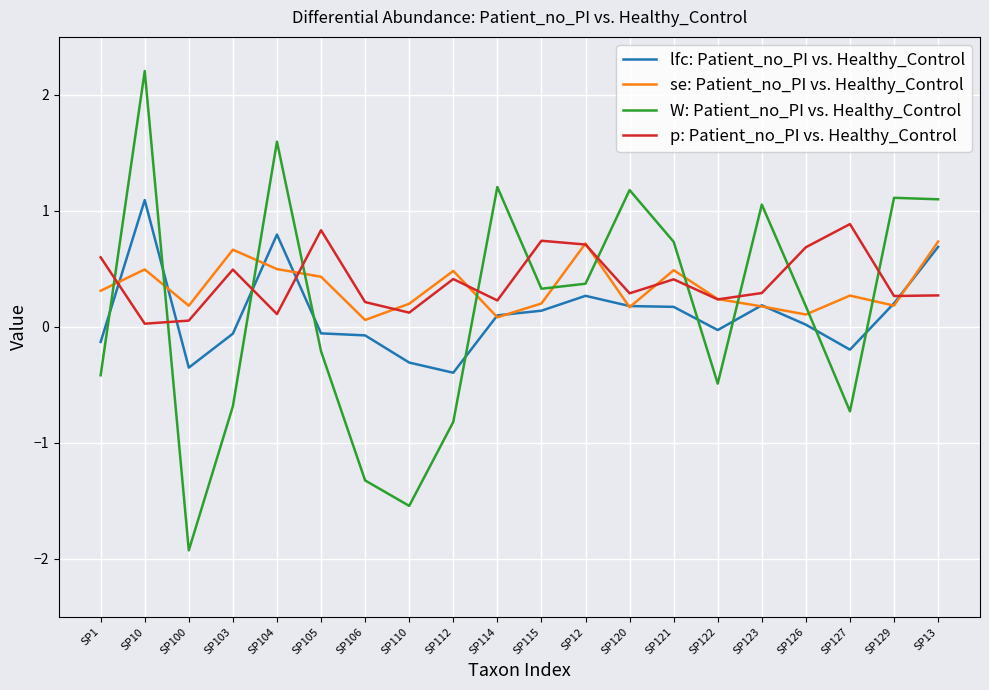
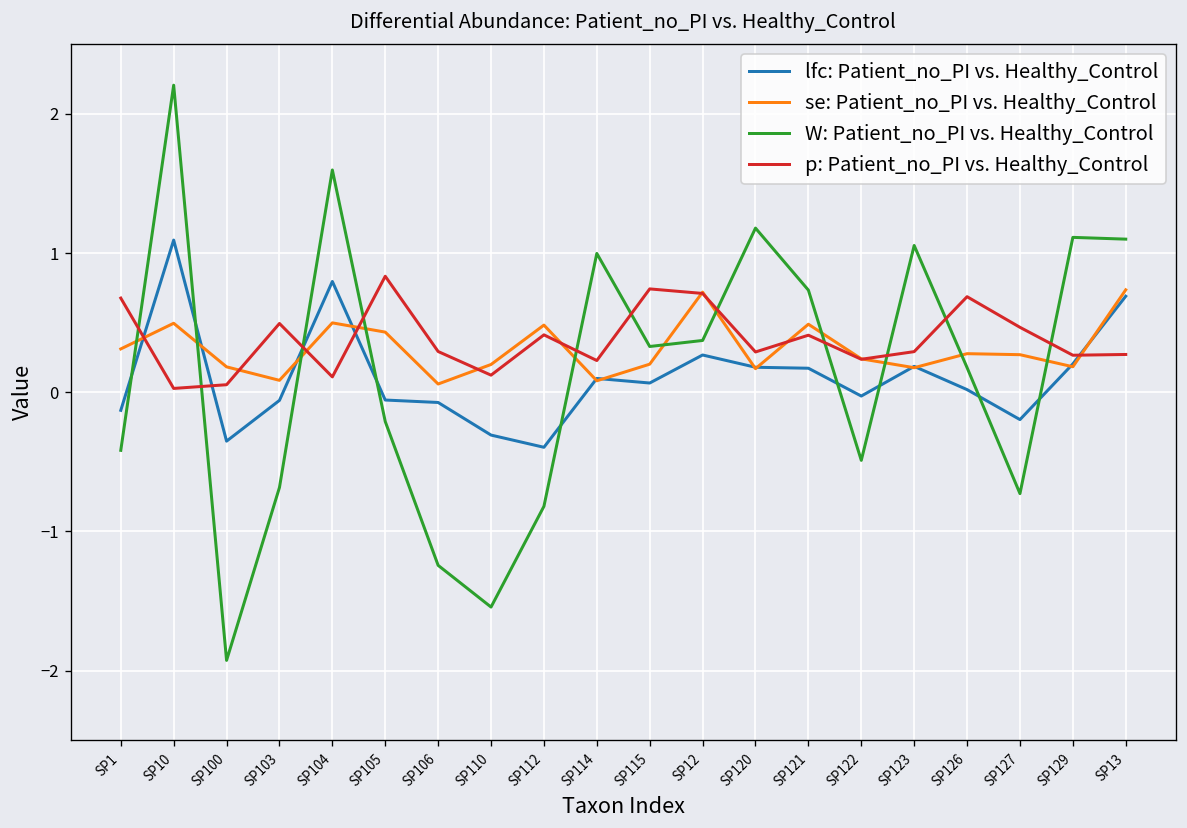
p: Patient_no_PI vs. Healthy_Control, SP1: 0.60 -> 0.68
se: Patient_no_PI vs. Healthy_Control, SP103: 0.67 -> 0.09
W: Patient_no_PI vs. Healthy_Control, SP106: -1.32 -> -1.24
p: Patient_no_PI vs. Healthy_Control, SP106: 0.21 -> 0.29
W: Patient_no_PI vs. Healthy_Control, SP114: 1.21 -> 1.00
lfc: Patient_no_PI vs. Healthy_Control, SP115: 0.14 -> 0.07
se: Patient_no_PI vs. Healthy_Control, SP126: 0.11 -> 0.28
p: Patient_no_PI vs. Healthy_Control, SP127: 0.89 -> 0.47
